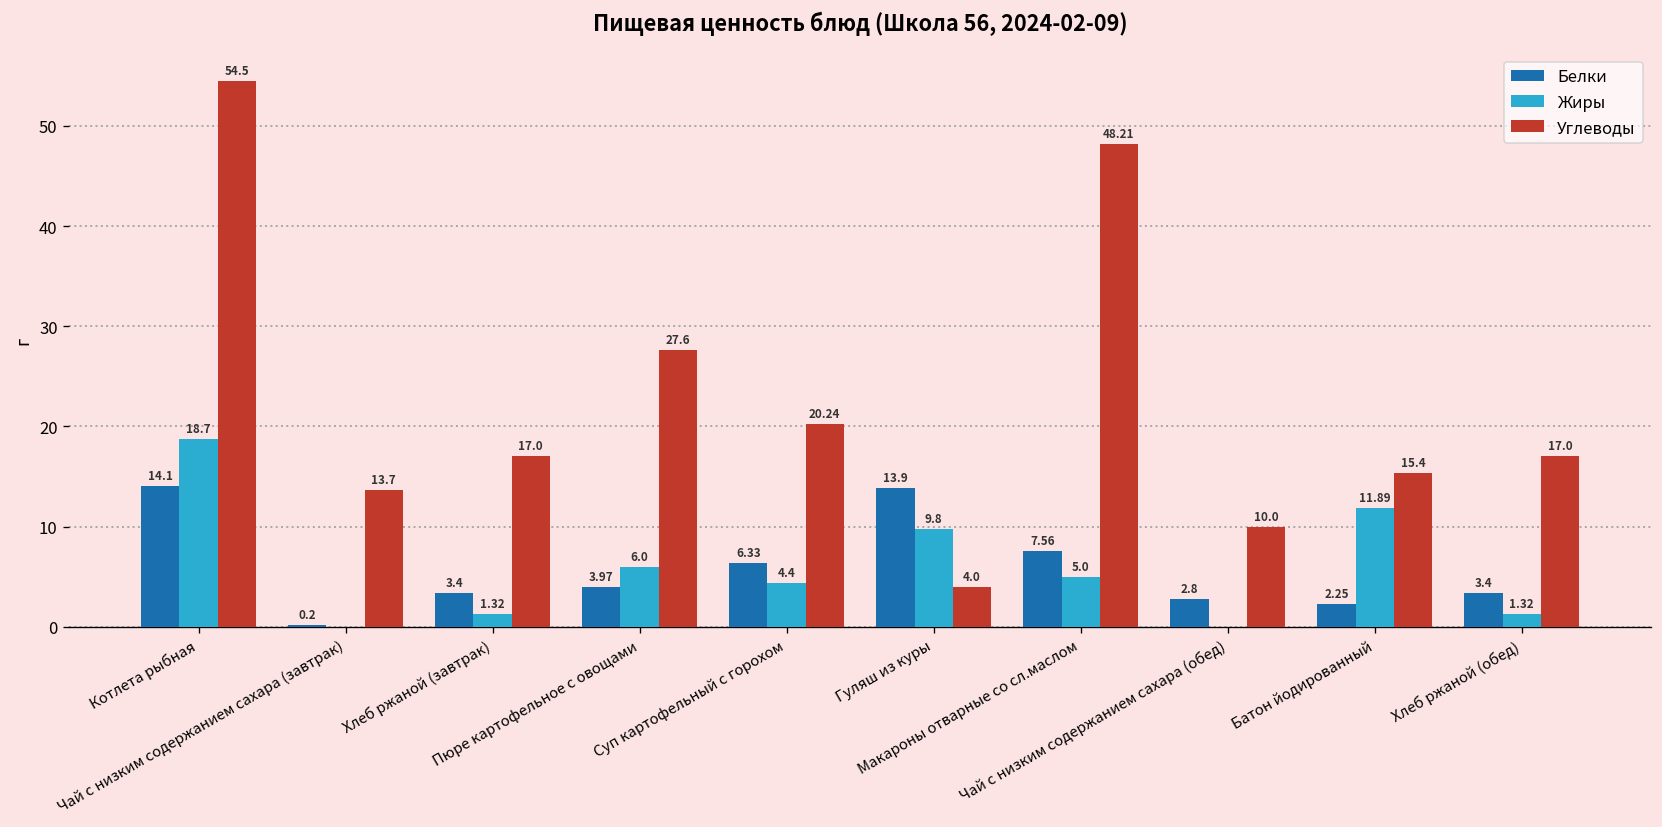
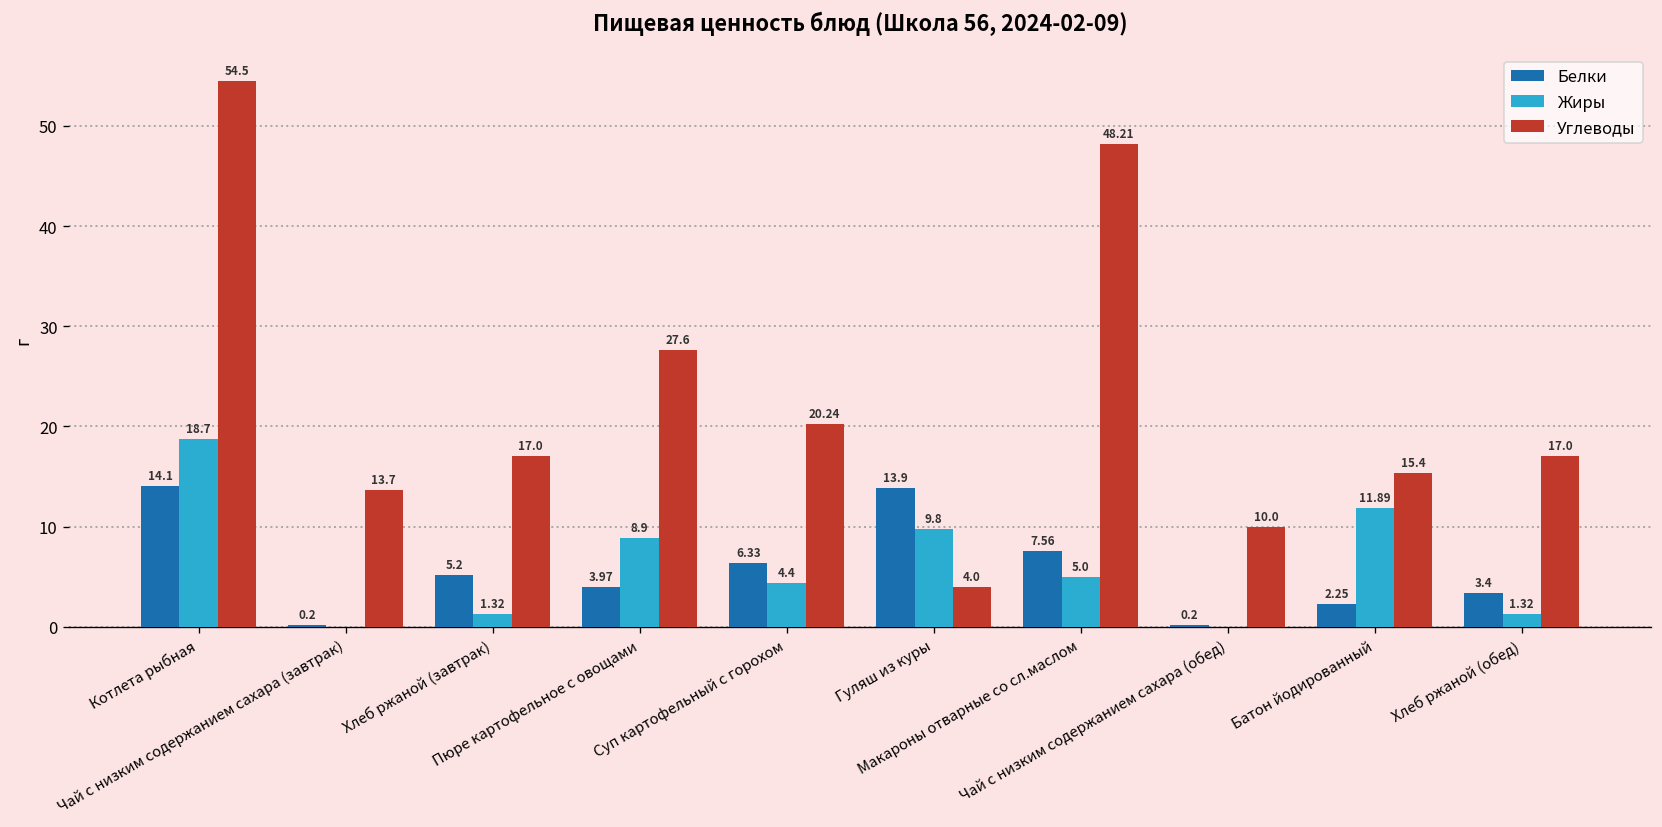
Белки, Хлеб ржаной (завтрак): 3.4 -> 5.2
Жиры, Пюре картофельное с овощами: 6.0 -> 8.9
Белки, Чай с низким содержанием сахара (обед): 2.8 -> 0.2
